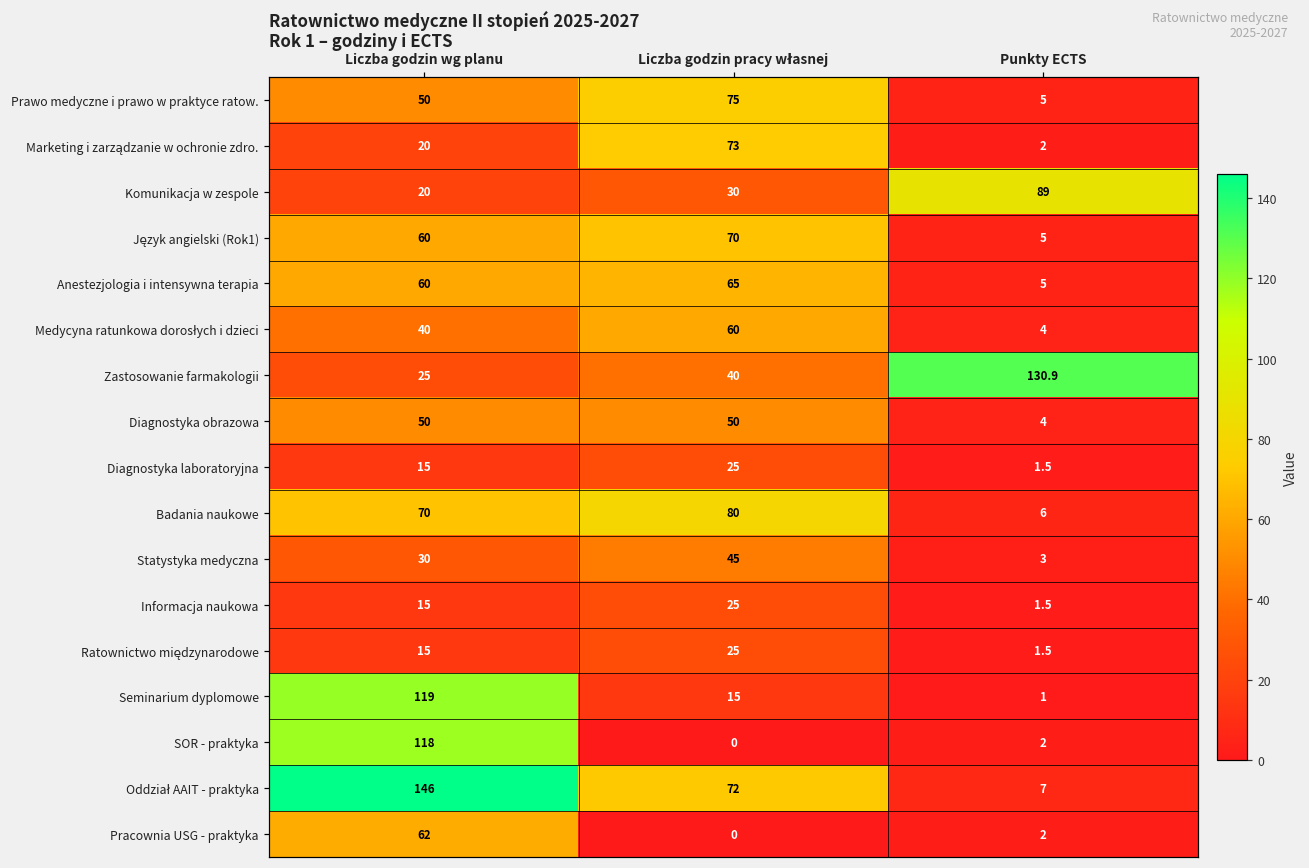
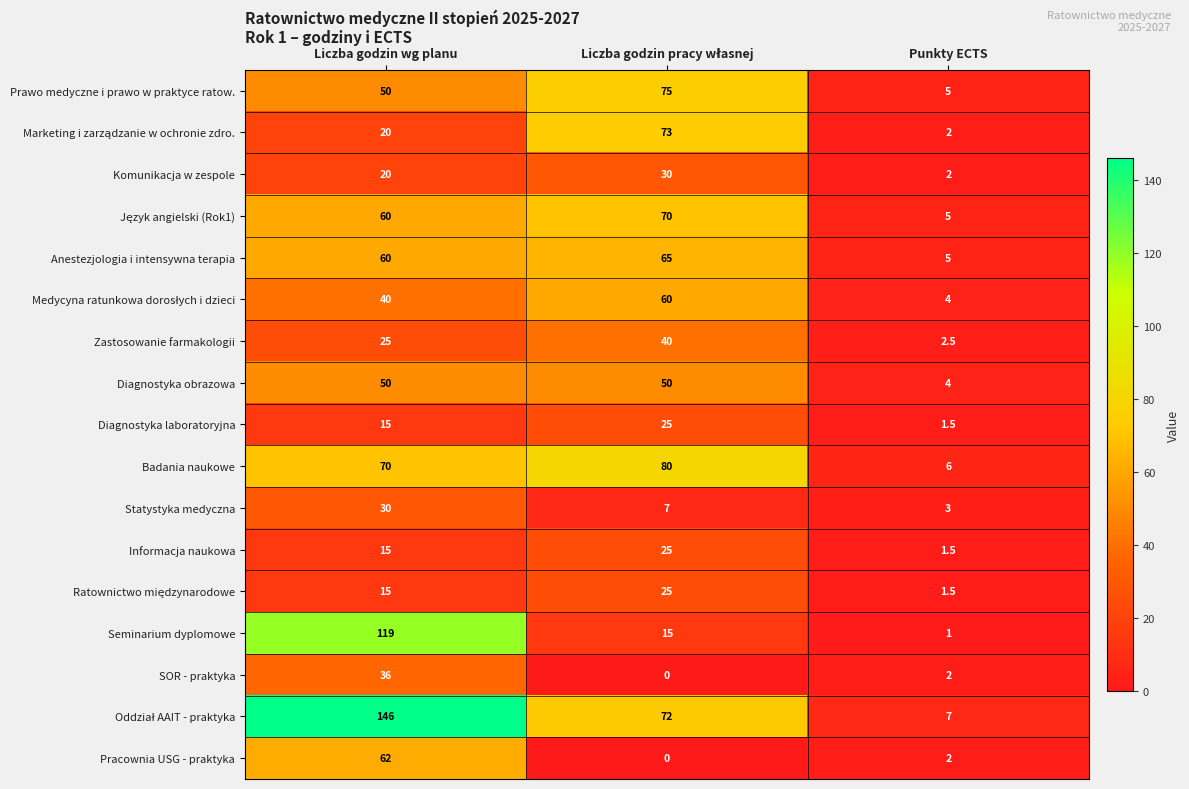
Komunikacja w zespole, Punkty ECTS: 89 -> 2
Zastosowanie farmakologii, Punkty ECTS: 130.9 -> 2.5
Statystyka medyczna, Liczba godzin pracy własnej: 45 -> 7
SOR - praktyka, Liczba godzin wg planu: 118 -> 36
